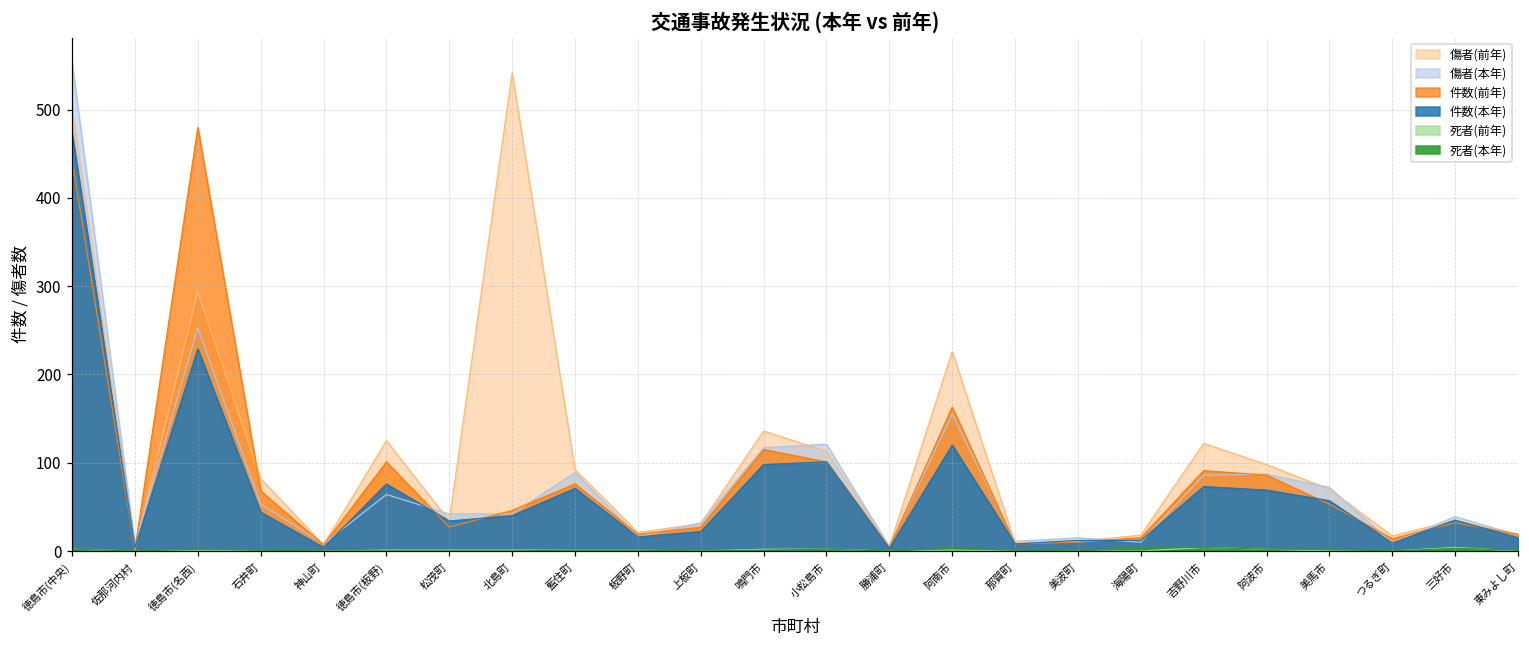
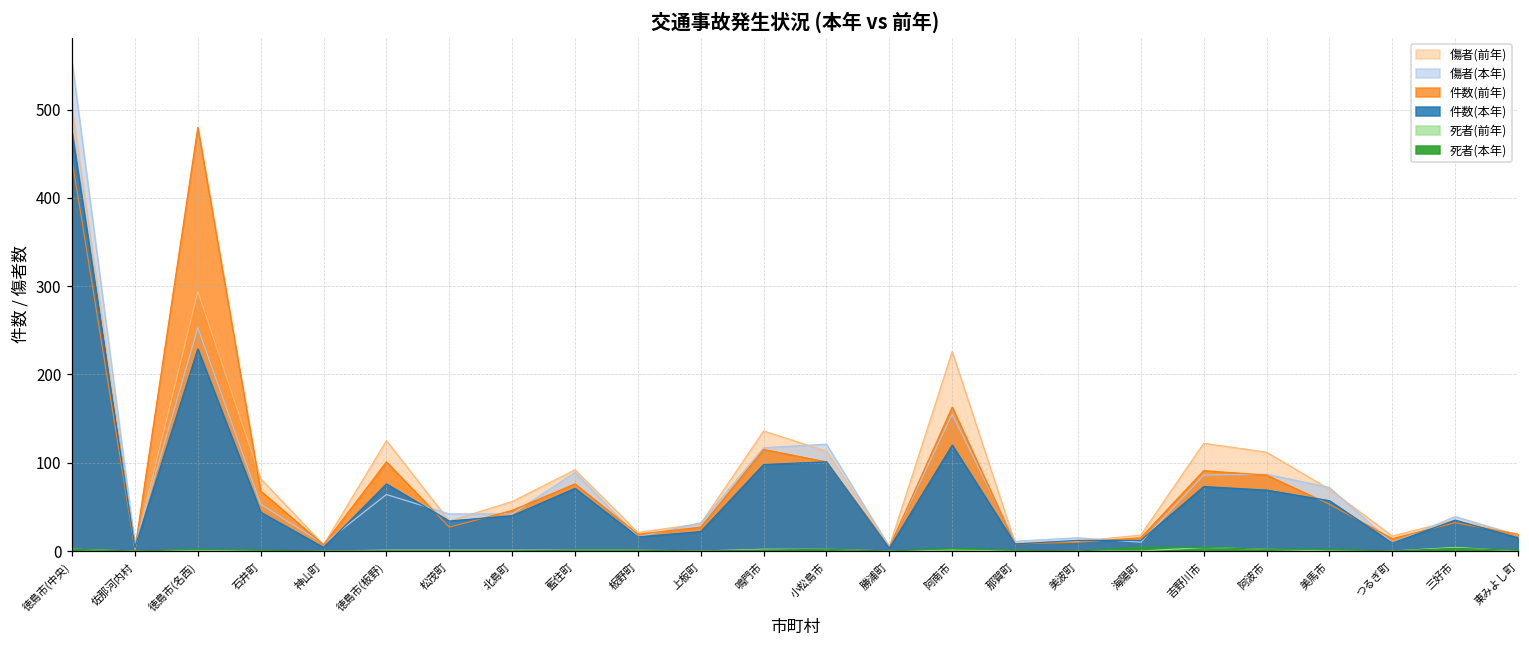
傷者(前年), 北島町: 540 -> 60
傷者(前年), 阿波市: 100 -> 110
